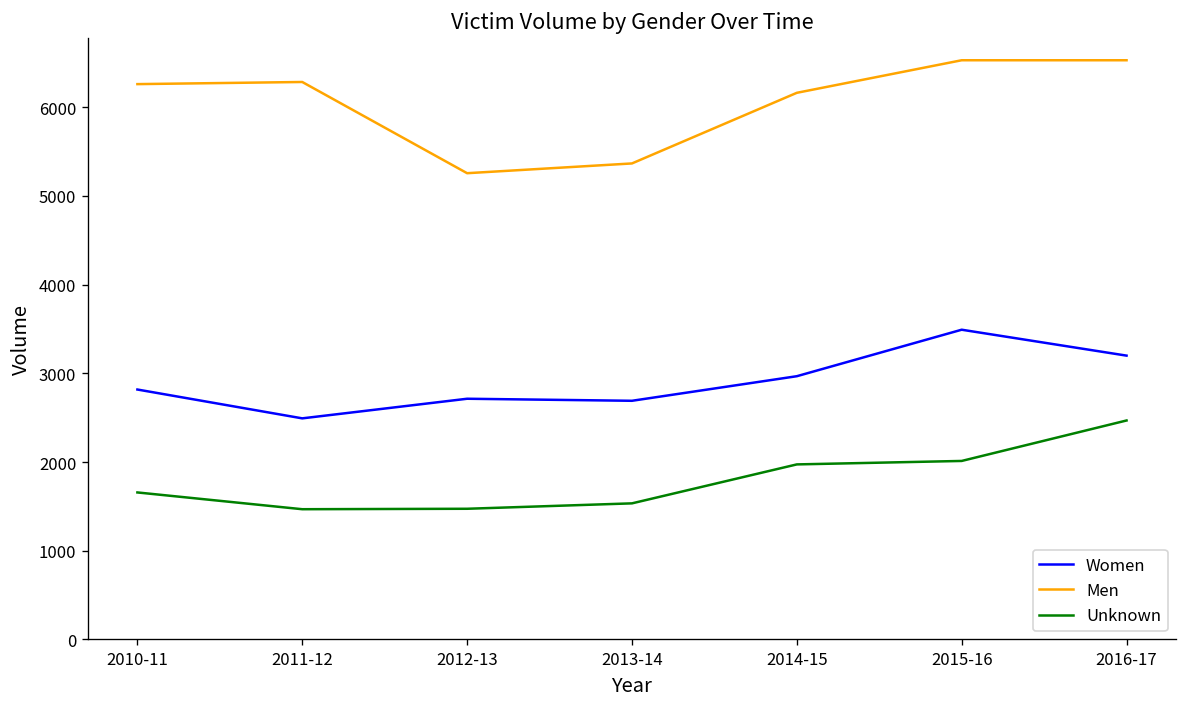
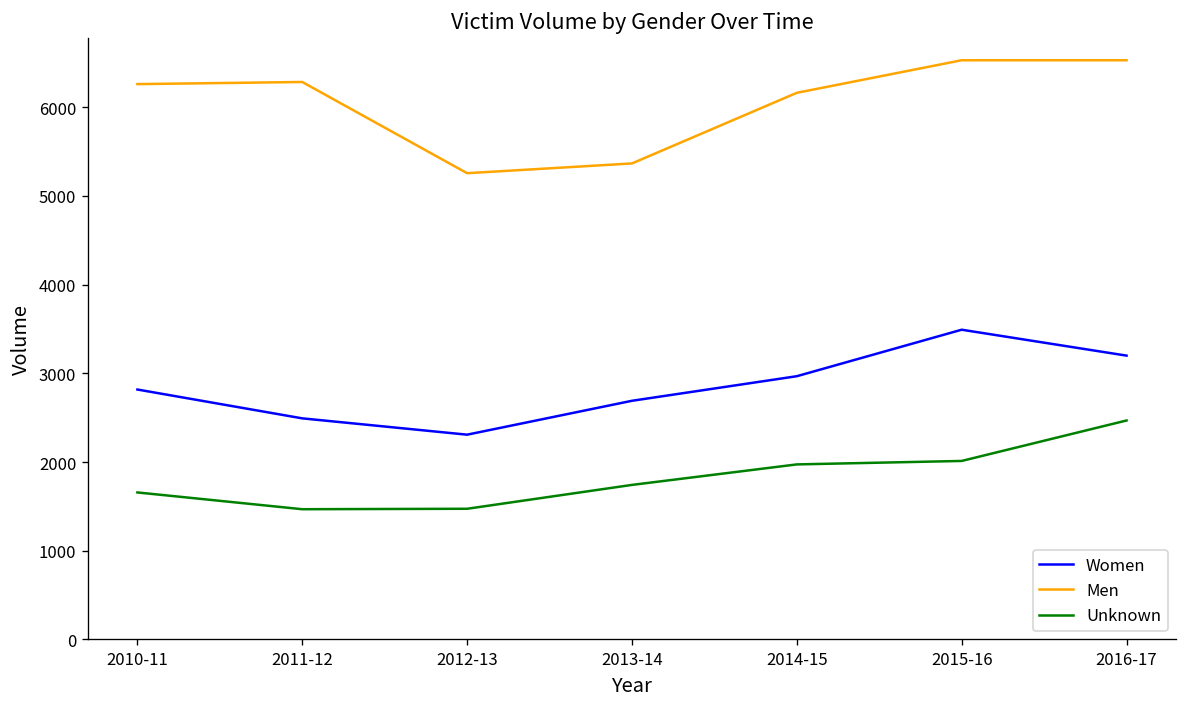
Women, 2012-13: 2700 -> 2300
Unknown, 2013-14: 1500 -> 1700
